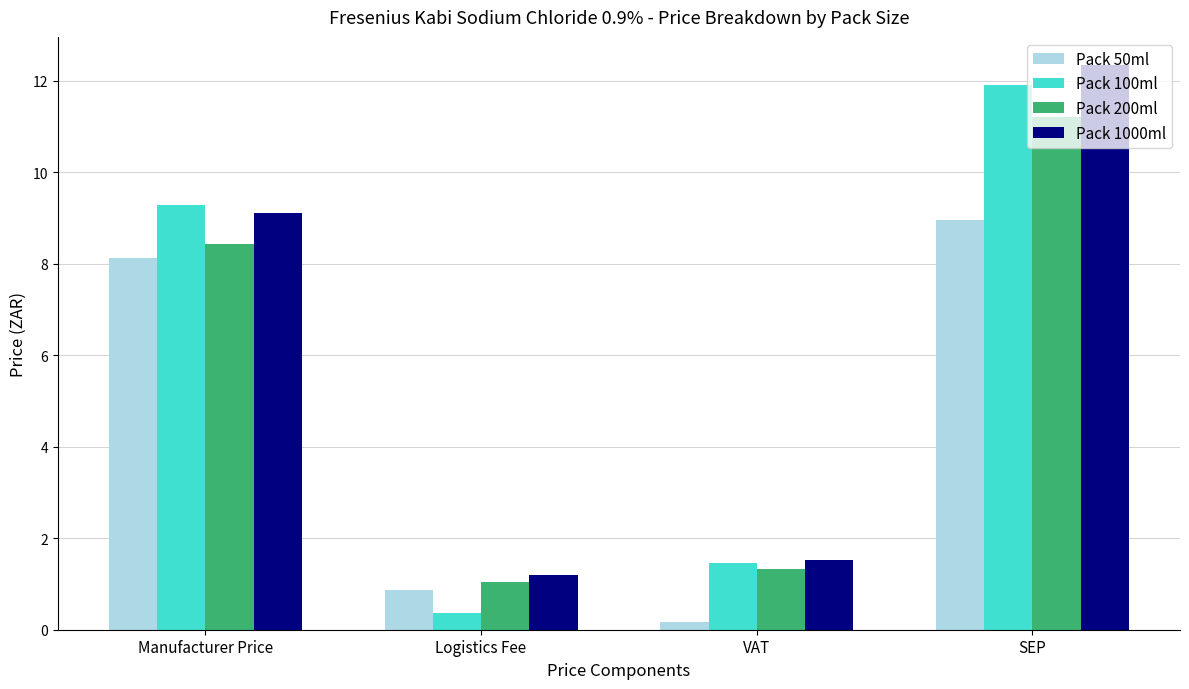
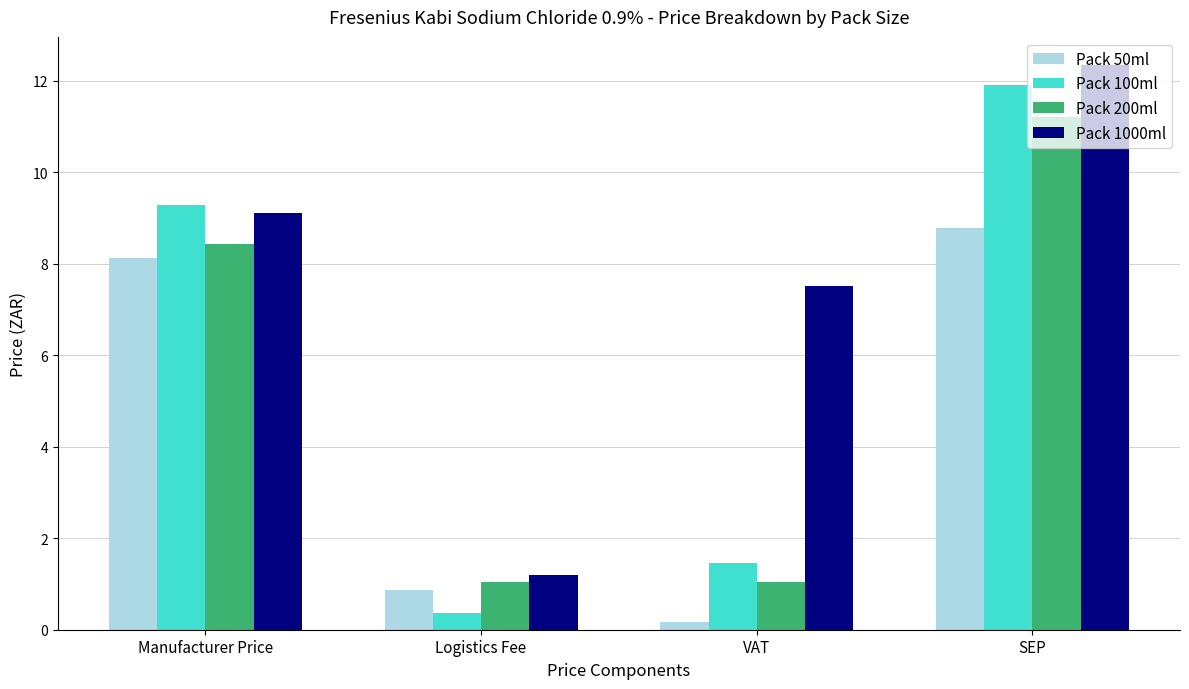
Pack 200ml, VAT: 1.3 -> 1.0
Pack 1000ml, VAT: 1.5 -> 7.5
Pack 50ml, SEP: 9.0 -> 8.8
